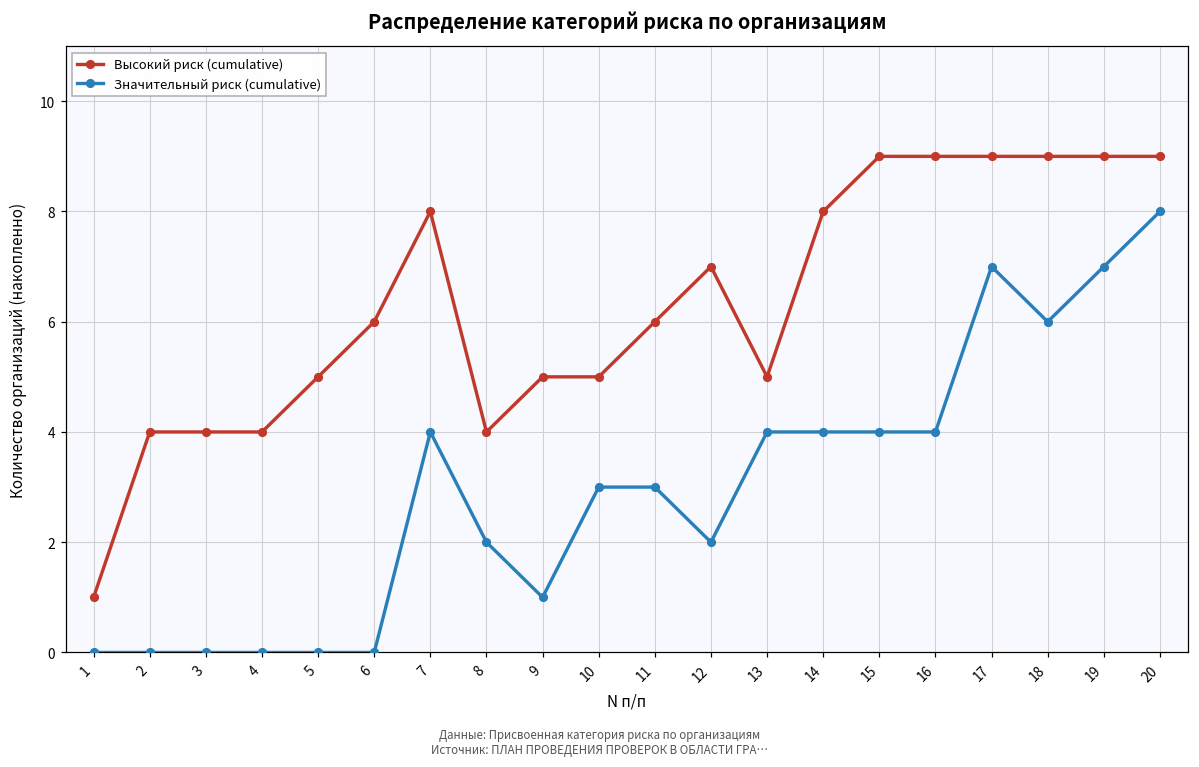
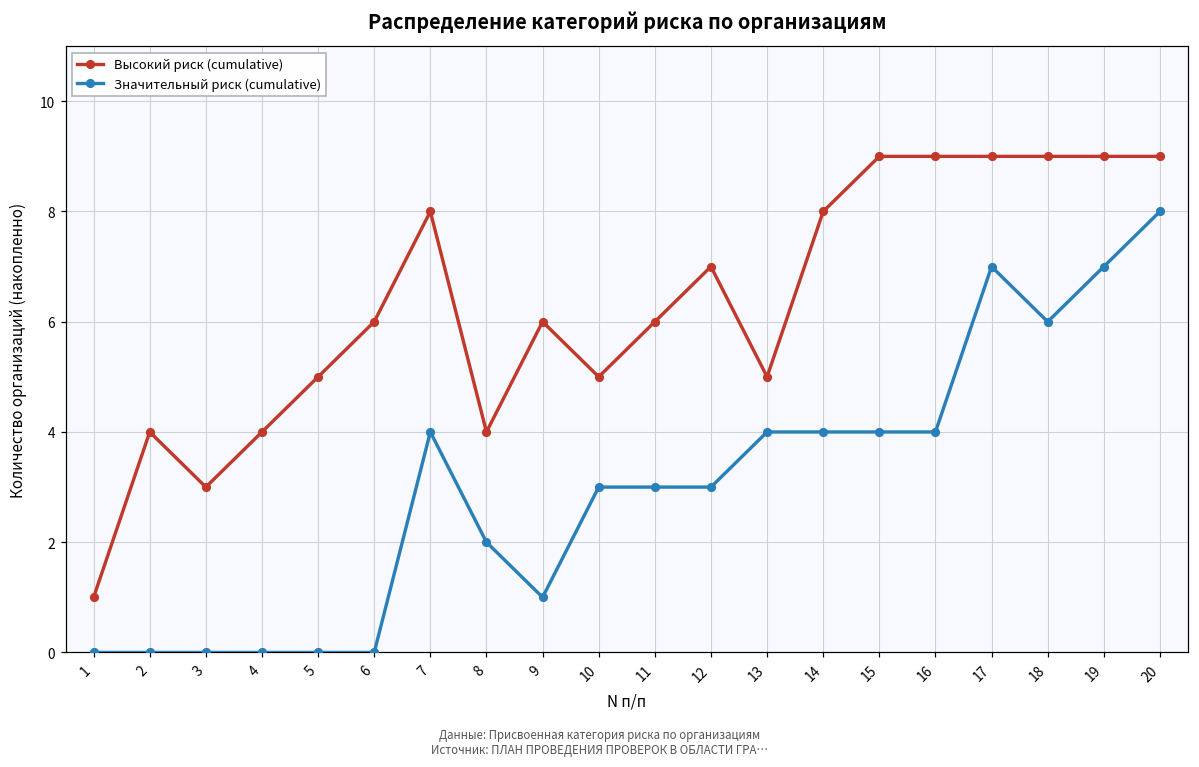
Высокий риск (cumulative), 3: 4 -> 3
Высокий риск (cumulative), 9: 5 -> 6
Значительный риск (cumulative), 12: 2 -> 3
